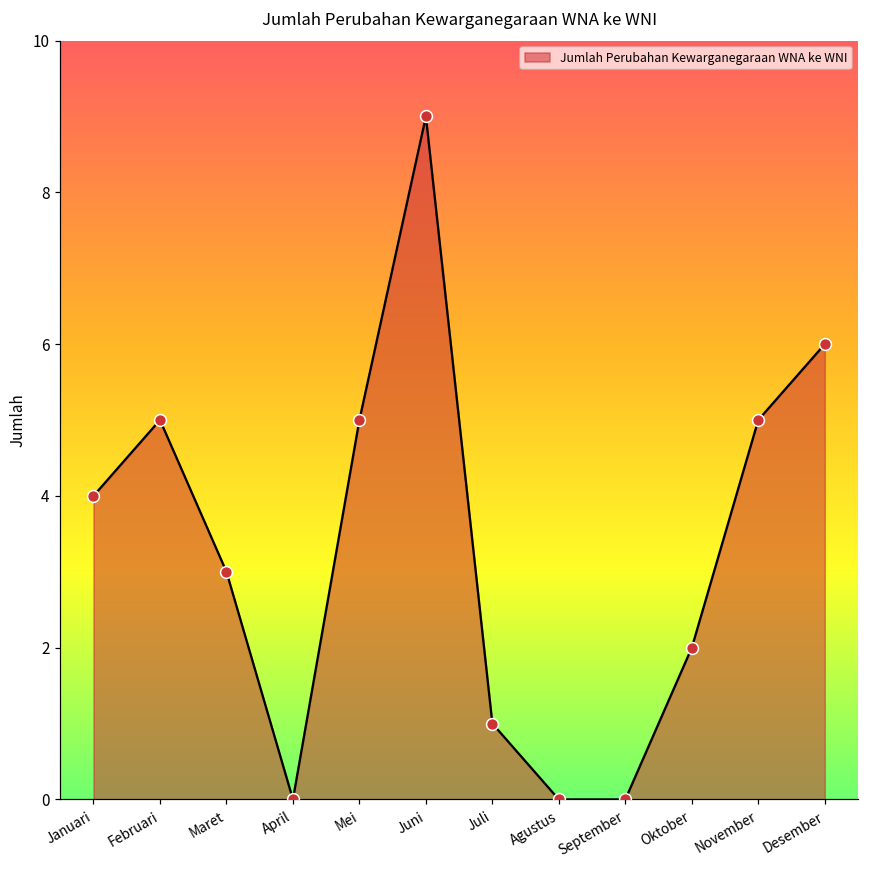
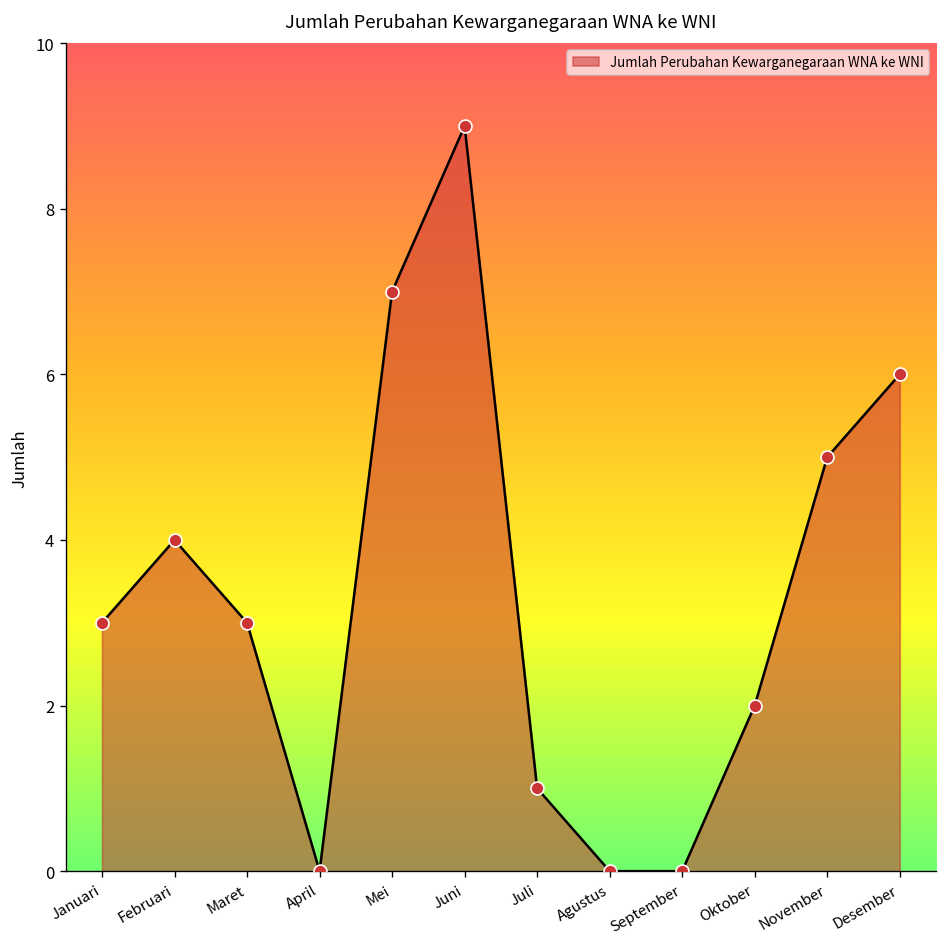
Januari: 4 -> 3
Februari: 5 -> 4
Mei: 5 -> 7
